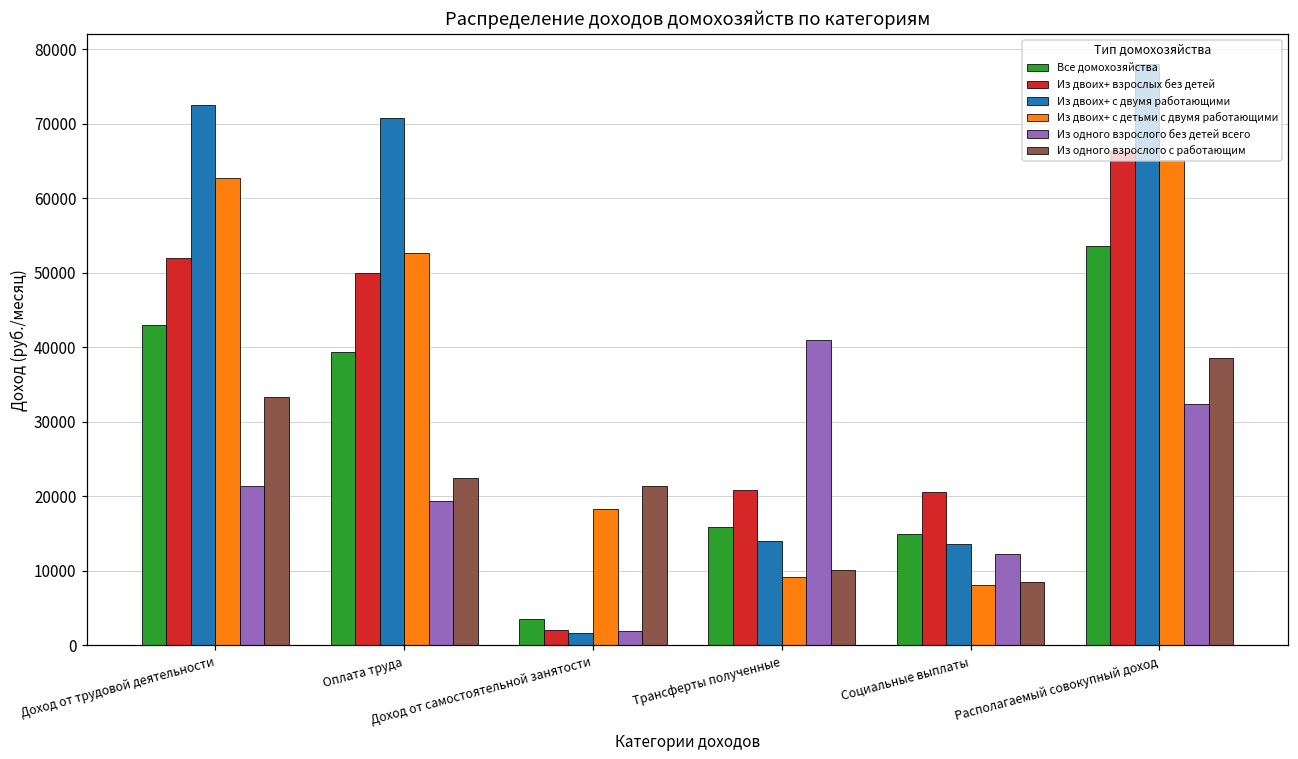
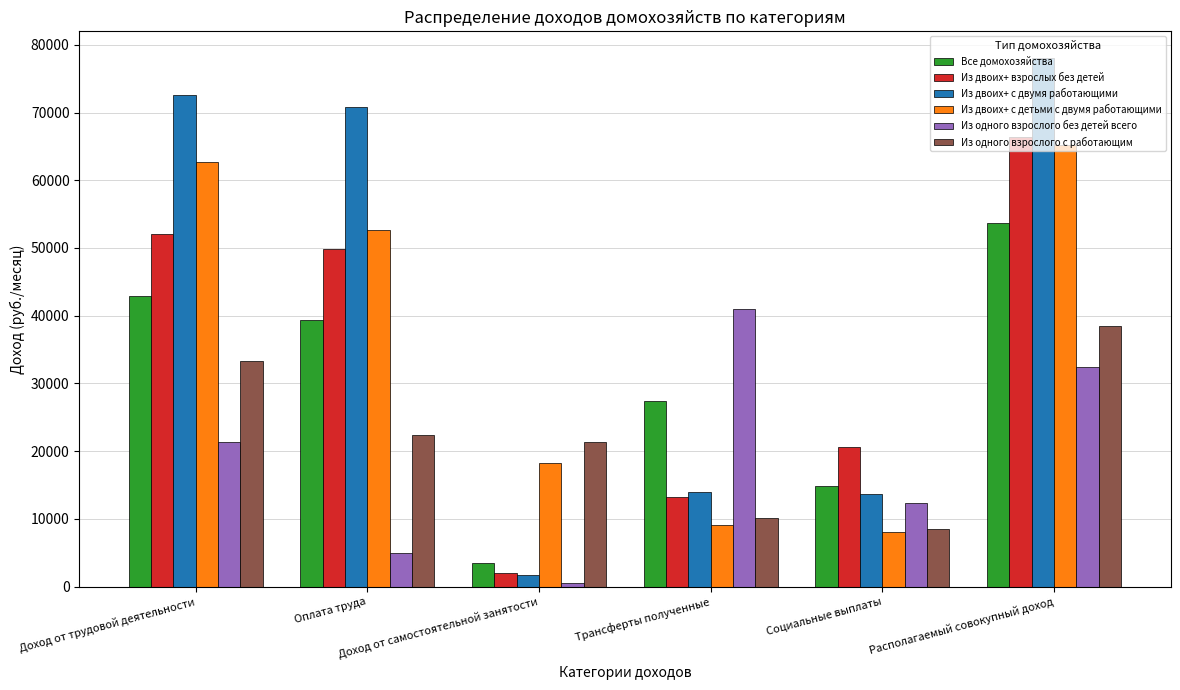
Из одного взрослого без детей всего, Оплата труда: 19000 -> 5000
Из одного взрослого без детей всего, Доход от самостоятельной занятости: 2000 -> 1000
Все домохозяйства, Трансферты полученные: 16000 -> 27000
Из двоих+ взрослых без детей, Трансферты полученные: 21000 -> 13000
